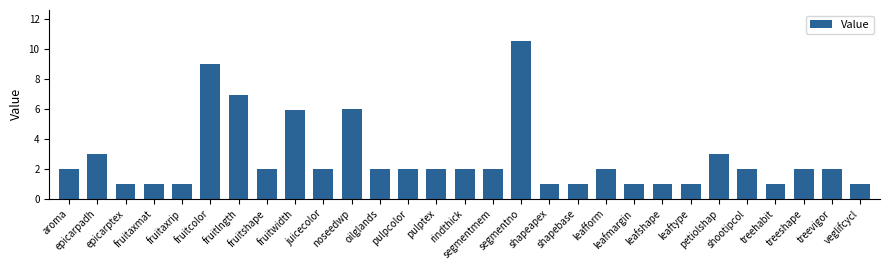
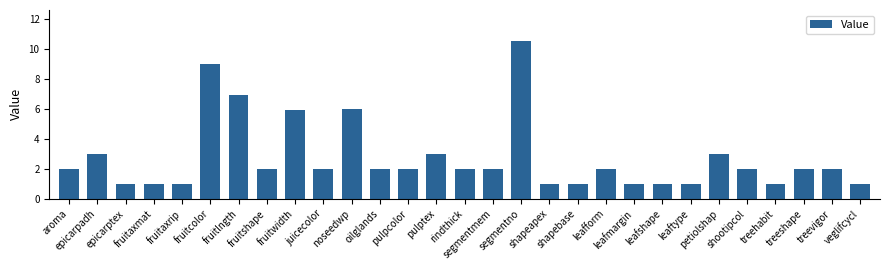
pulptex: 2 -> 3
